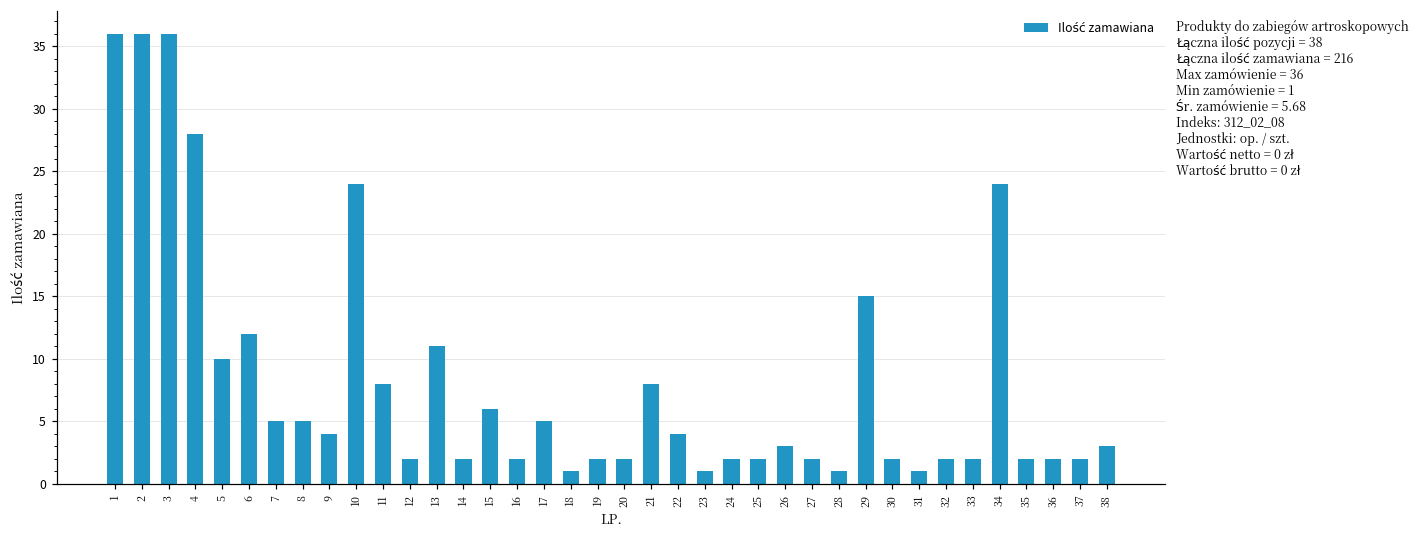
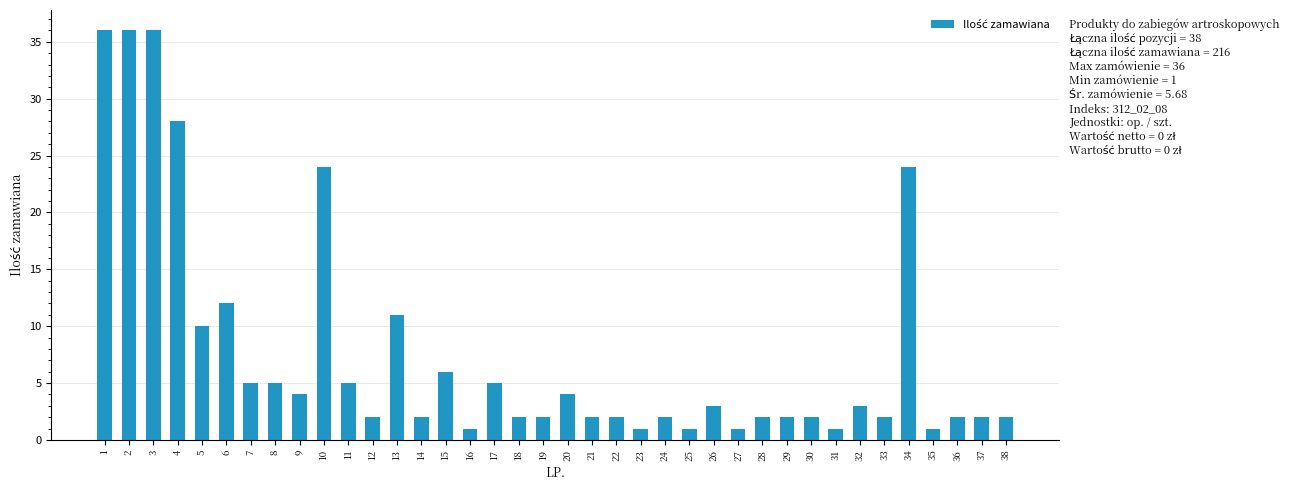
11: 8 -> 5
16: 2 -> 1
18: 1 -> 2
20: 2 -> 4
21: 8 -> 2
22: 4 -> 2
25: 2 -> 1
27: 2 -> 1
28: 1 -> 2
29: 15 -> 2
32: 2 -> 3
35: 2 -> 1
38: 3 -> 2
